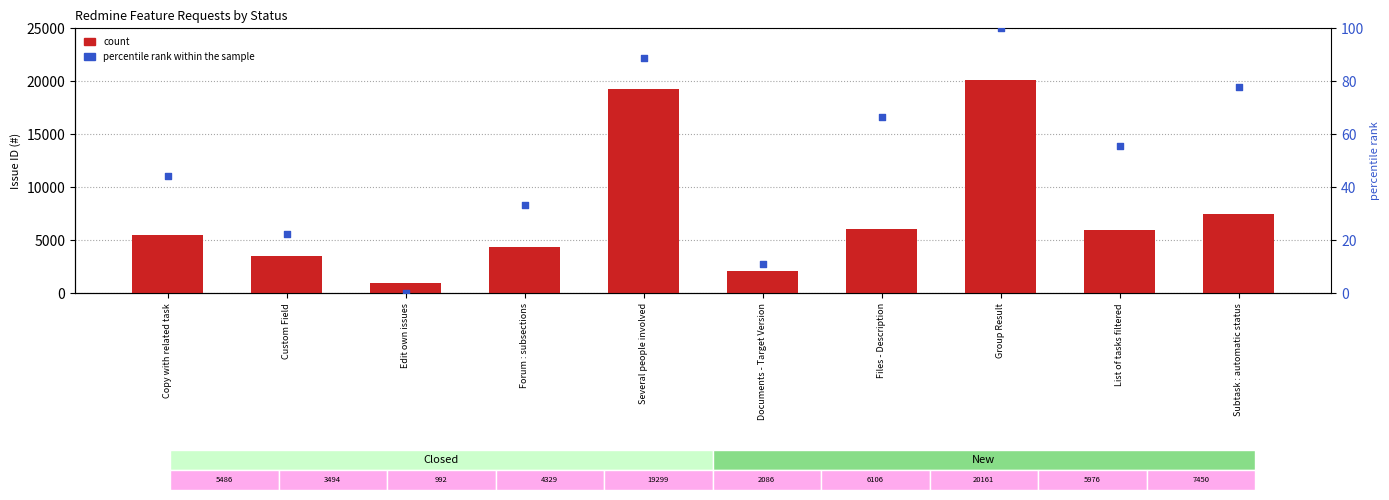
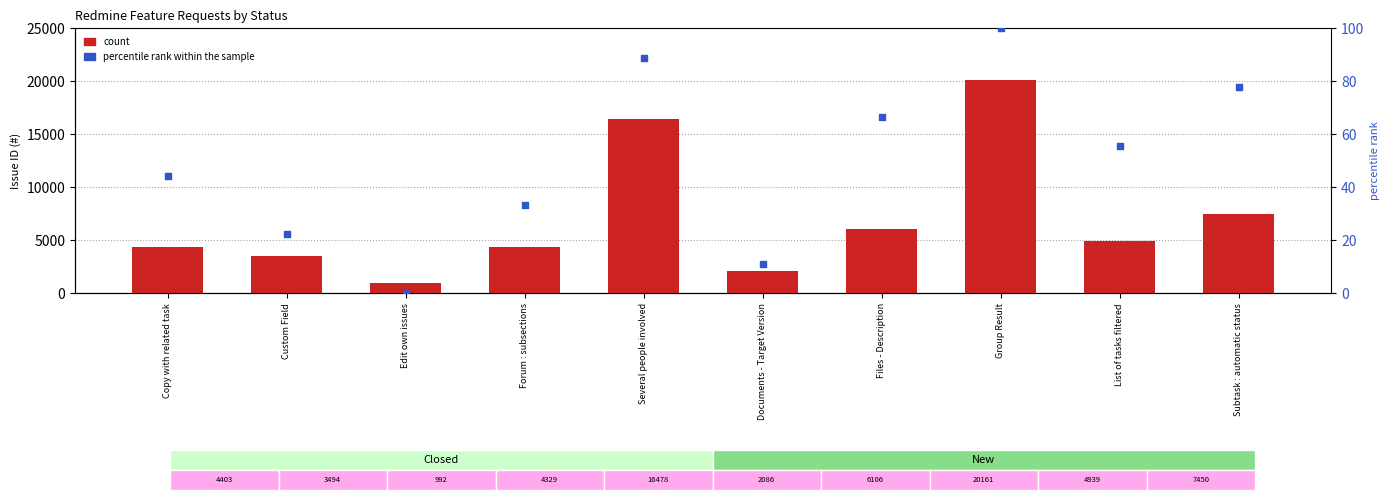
count, Copy with related task: 5486 -> 4403
count, Several people involved: 19299 -> 16478
count, List of tasks filtered: 5976 -> 4939
